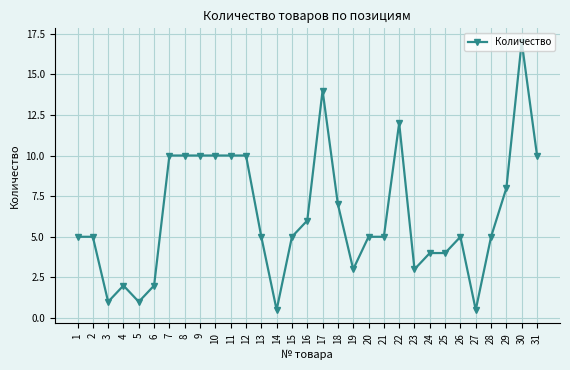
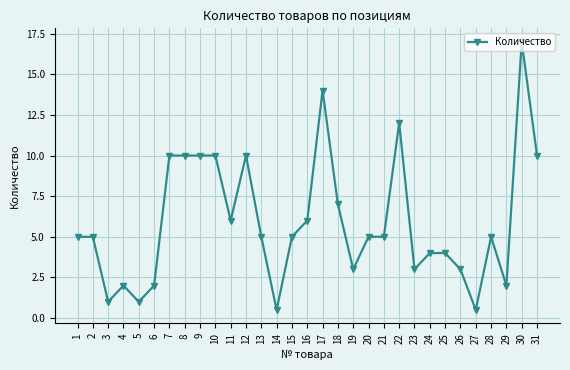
11: 10 -> 6
26: 5 -> 3
29: 8 -> 2
